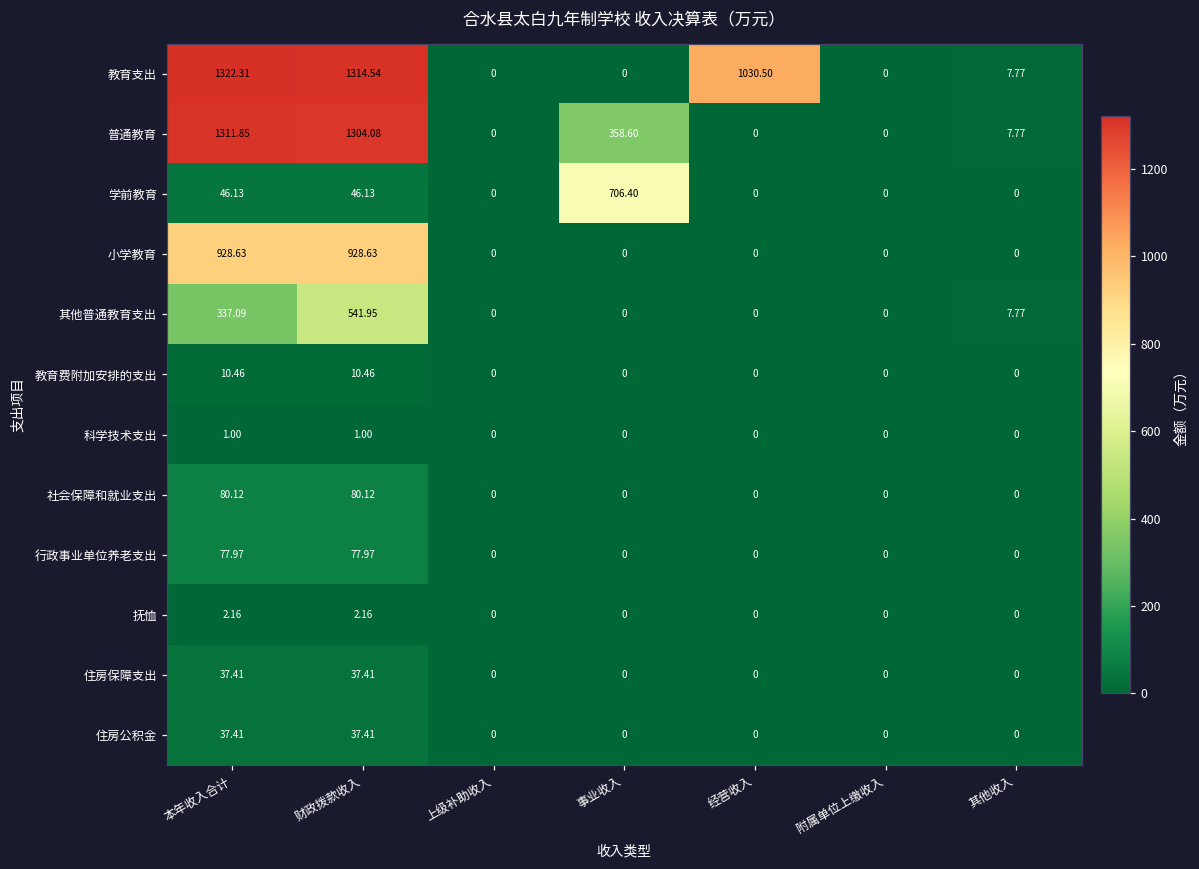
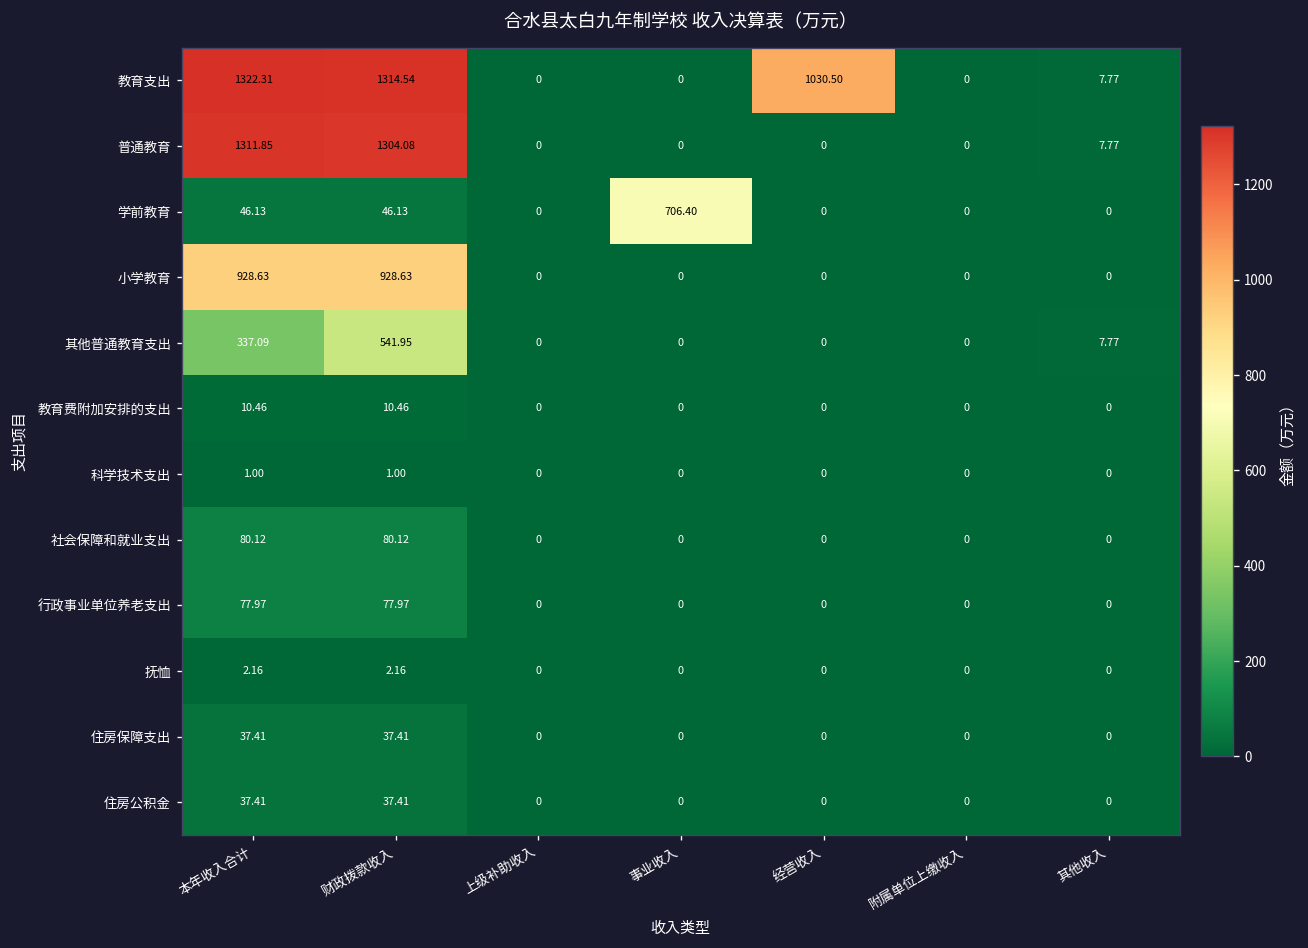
普通教育, 事业收入: 358.60 -> 0
